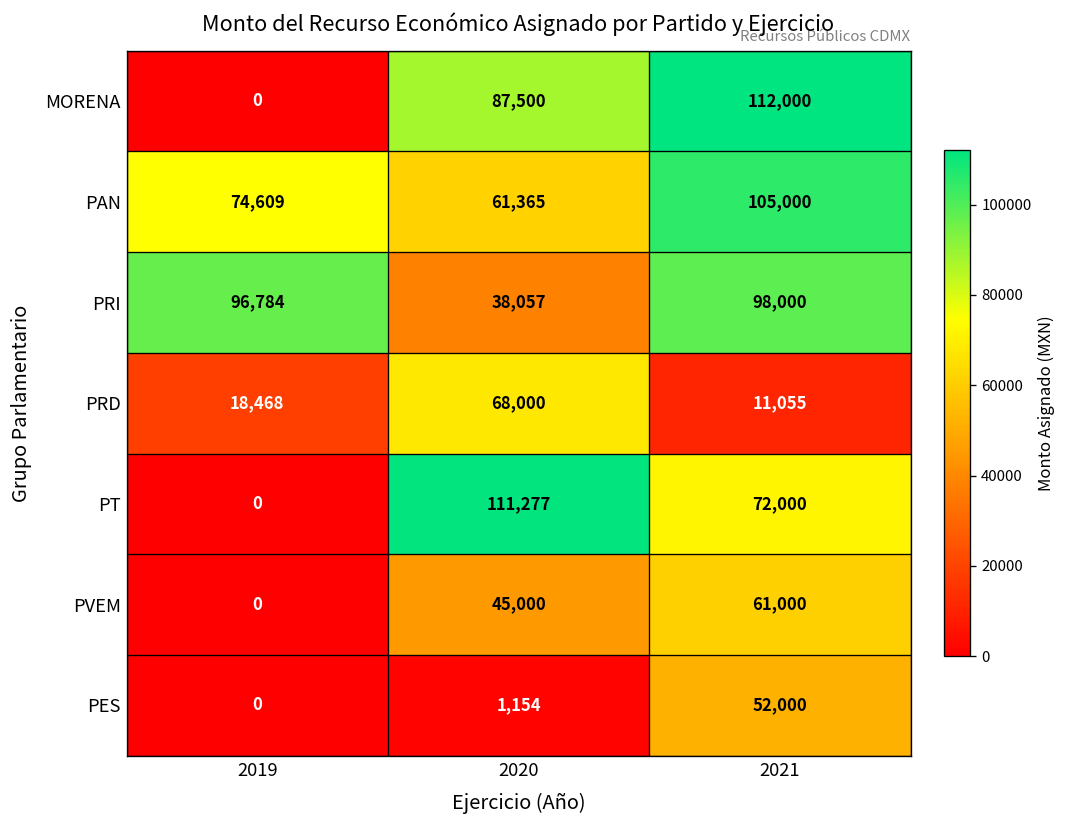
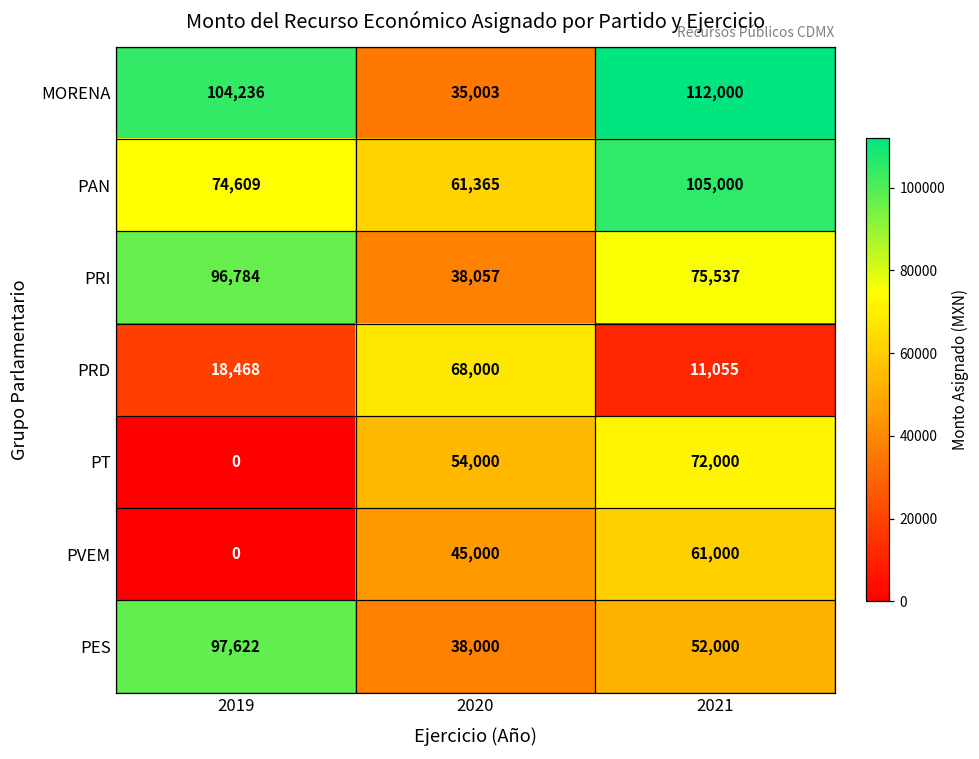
MORENA, 2019: 0 -> 104,236
MORENA, 2020: 87,500 -> 35,003
PRI, 2021: 98,000 -> 75,537
PT, 2020: 111,277 -> 54,000
PES, 2019: 0 -> 97,622
PES, 2020: 1,154 -> 38,000
